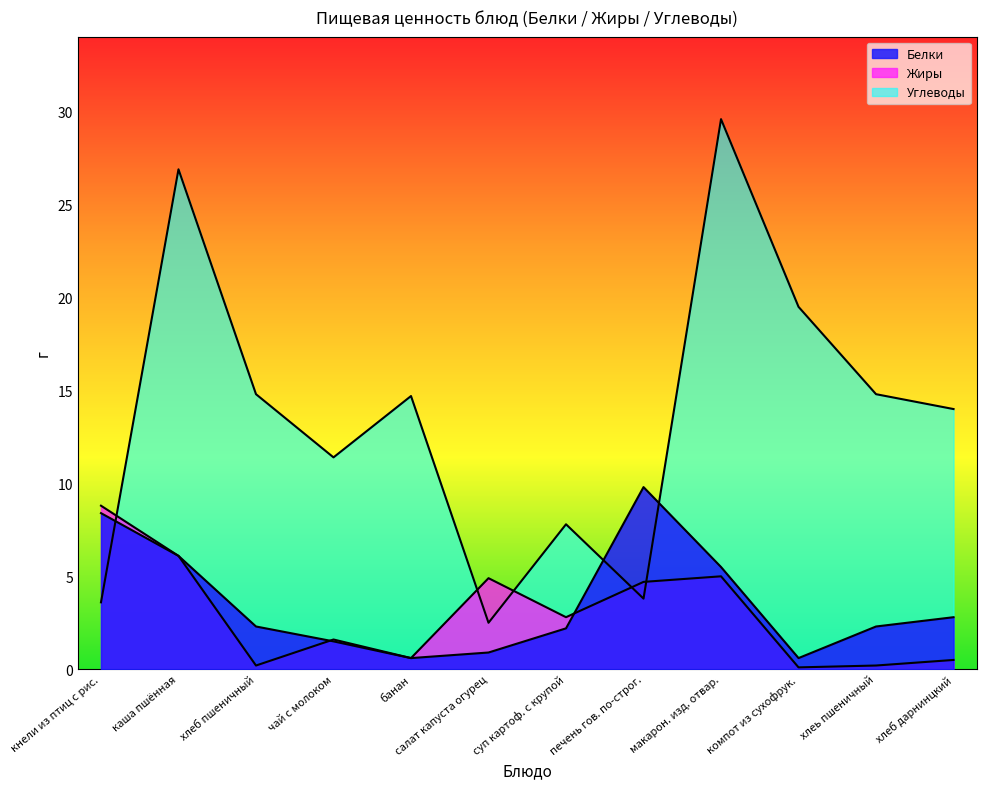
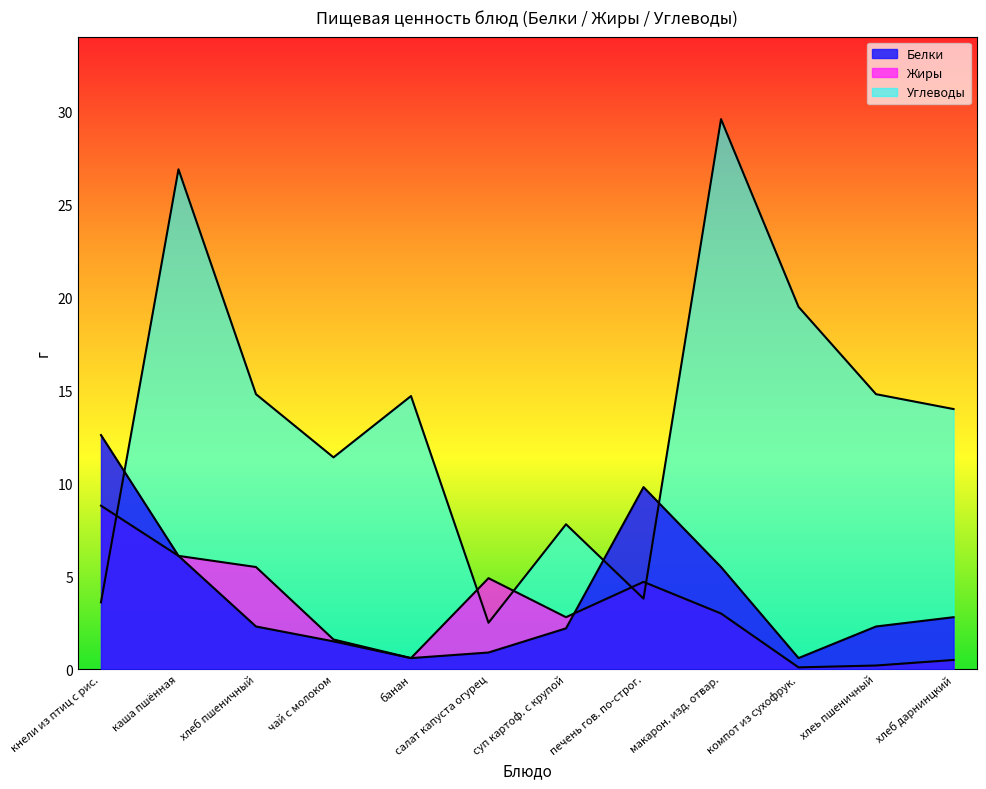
Белки, кнели из птиц с рис.: 8.4 -> 12.6
Жиры, хлеб пшеничный: 0.2 -> 5.5
Жиры, макарон. изд. отвар.: 5 -> 3
